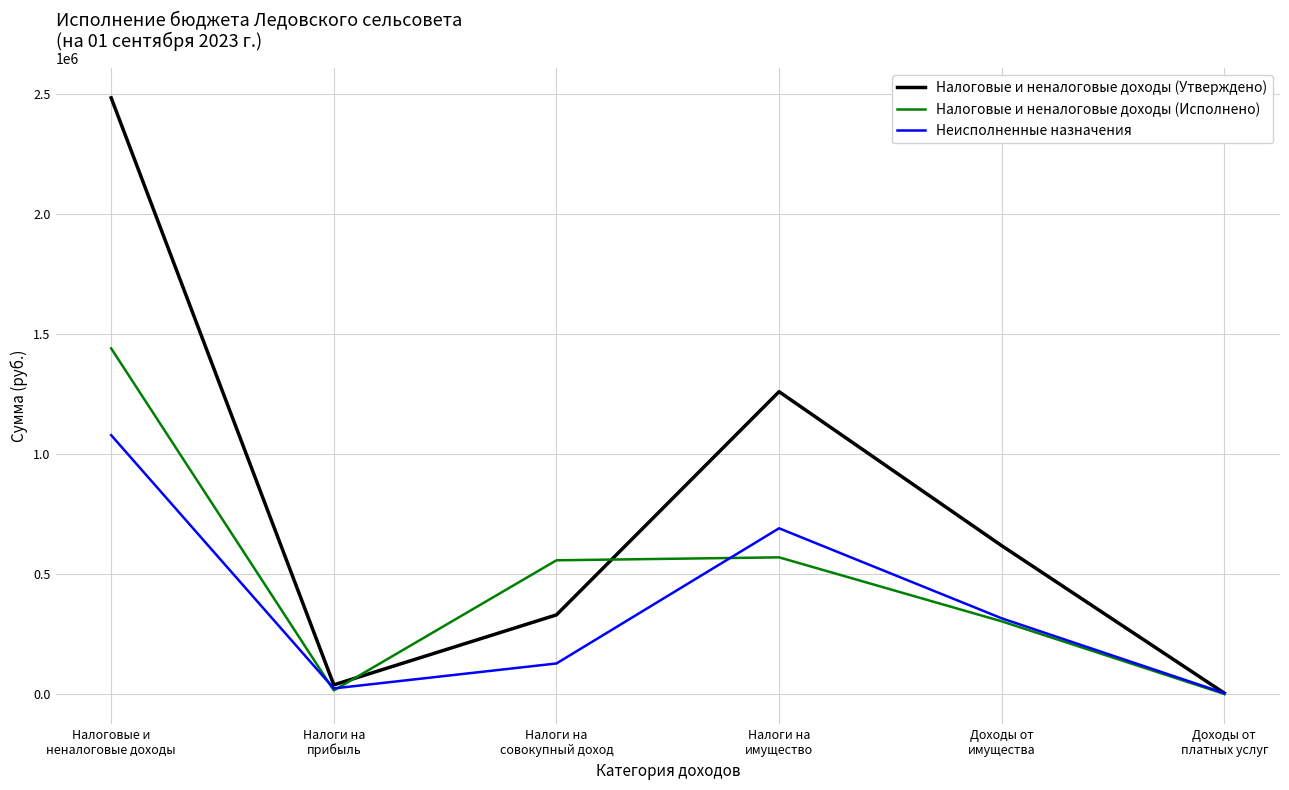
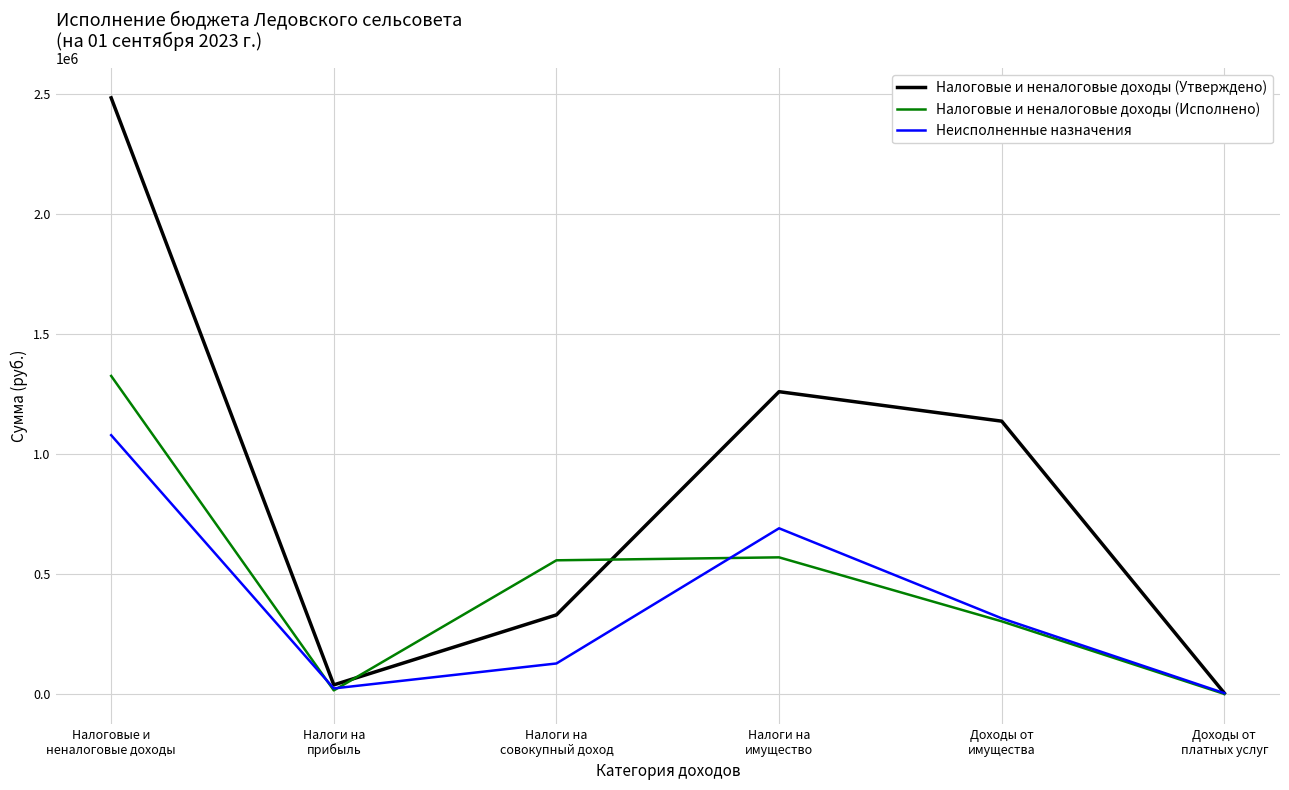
Налоговые и неналоговые доходы (Исполнено), Налоговые и неналоговые доходы: 1440000 -> 1320000
Налоговые и неналоговые доходы (Утверждено), Доходы от имущества: 620000 -> 1140000
